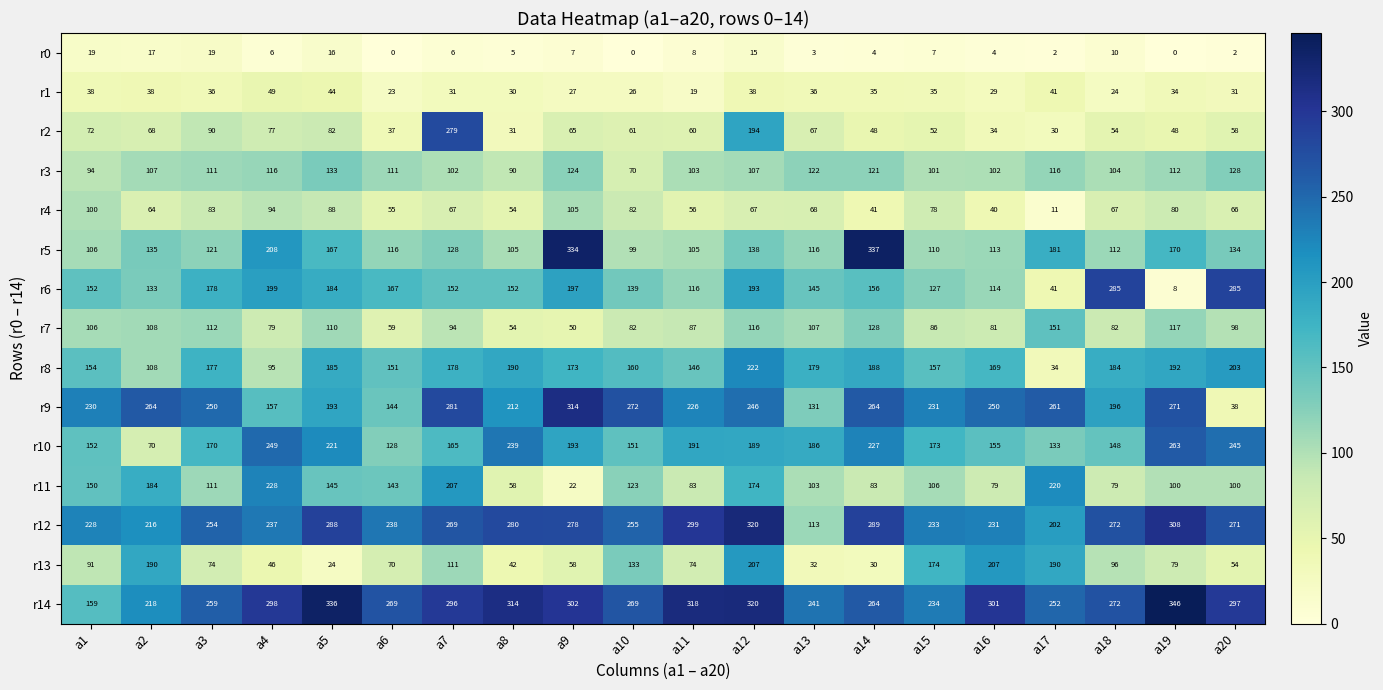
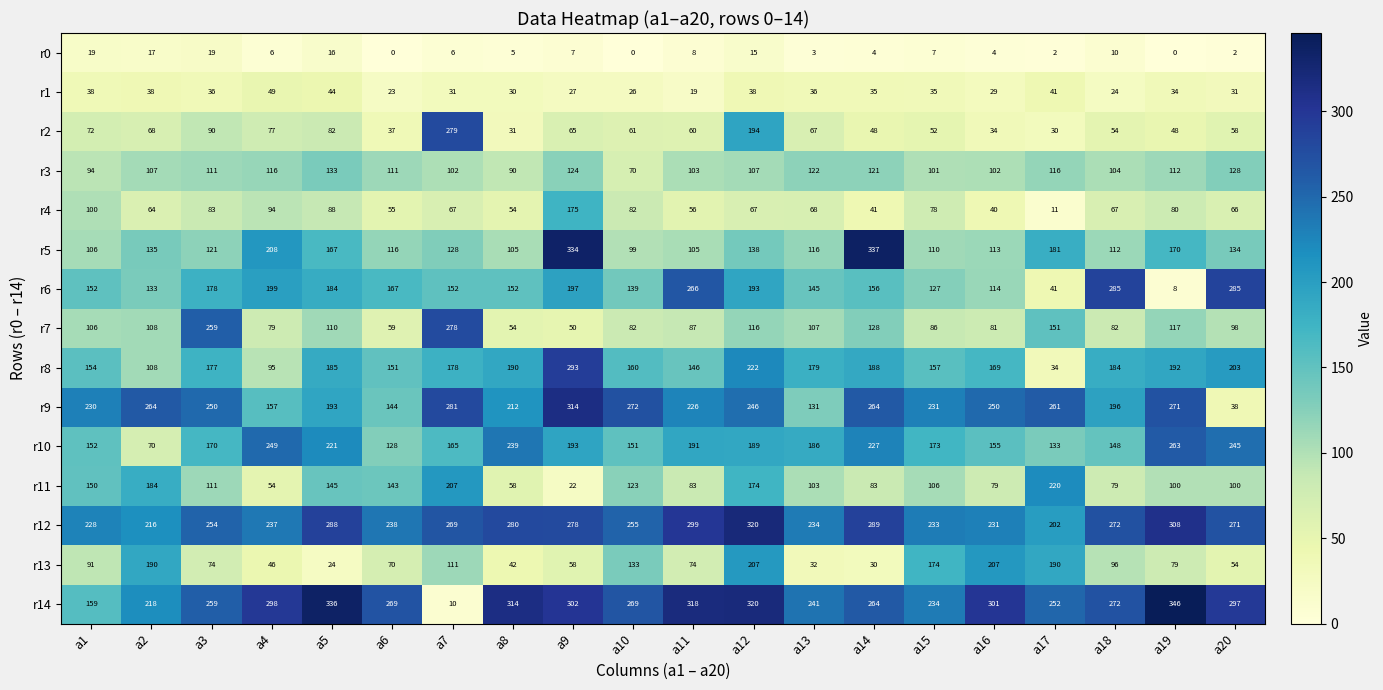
r4, a9: 105 -> 175
r6, a11: 116 -> 266
r7, a3: 112 -> 259
r7, a7: 94 -> 278
r8, a9: 173 -> 293
r11, a4: 228 -> 54
r12, a13: 113 -> 234
r14, a7: 296 -> 10
